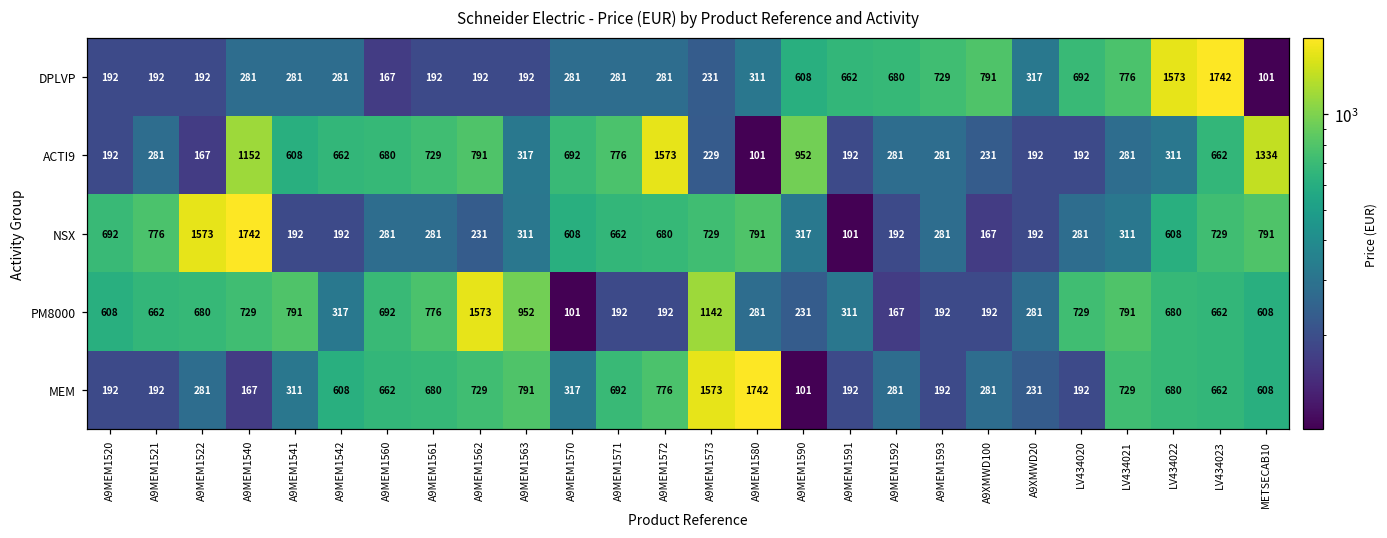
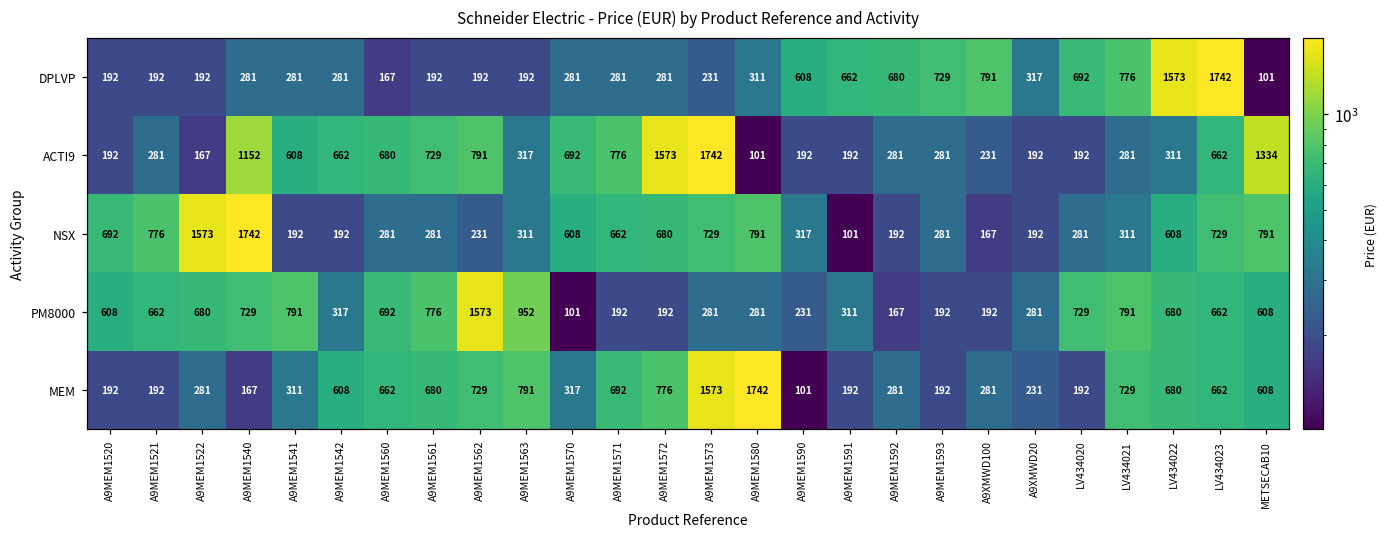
ACTI9, A9MEM1573: 229 -> 1742
ACTI9, A9MEM1590: 952 -> 192
PM8000, A9MEM1573: 1142 -> 281
